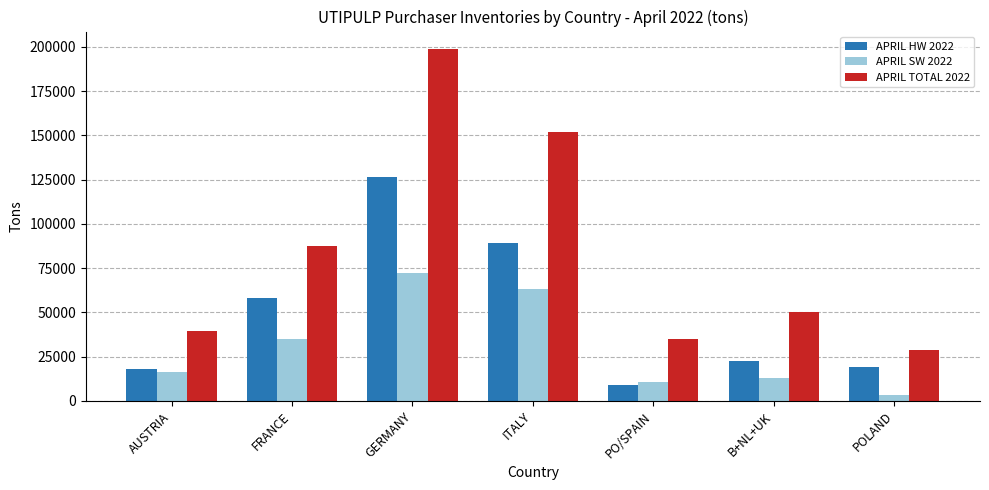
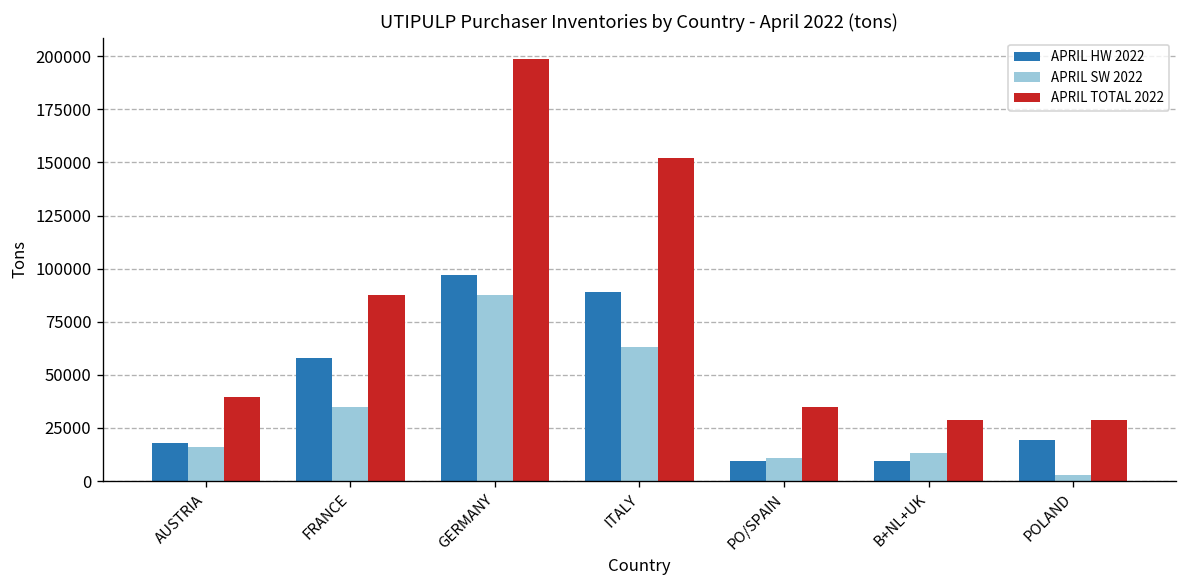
APRIL HW 2022, GERMANY: 126000 -> 97000
APRIL SW 2022, GERMANY: 72000 -> 88000
APRIL HW 2022, B+NL+UK: 23000 -> 9000
APRIL TOTAL 2022, B+NL+UK: 50000 -> 29000
